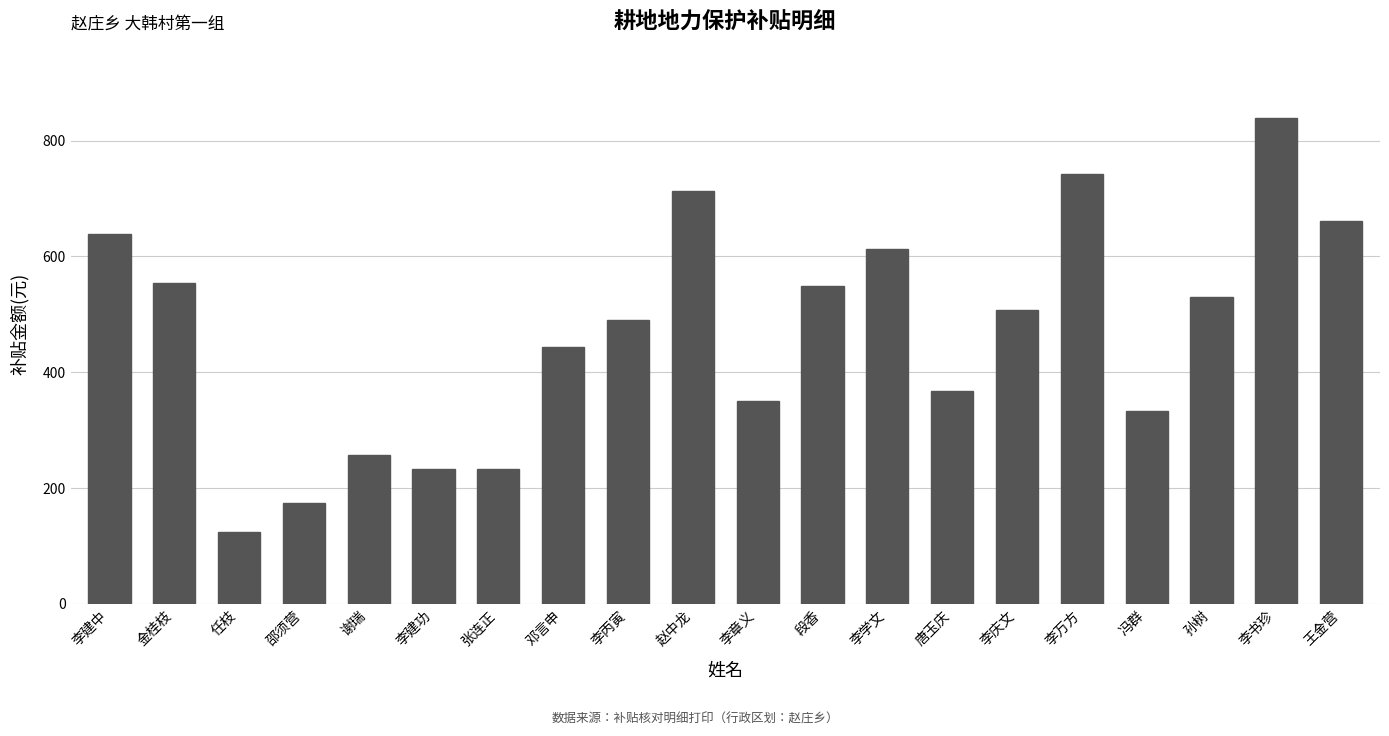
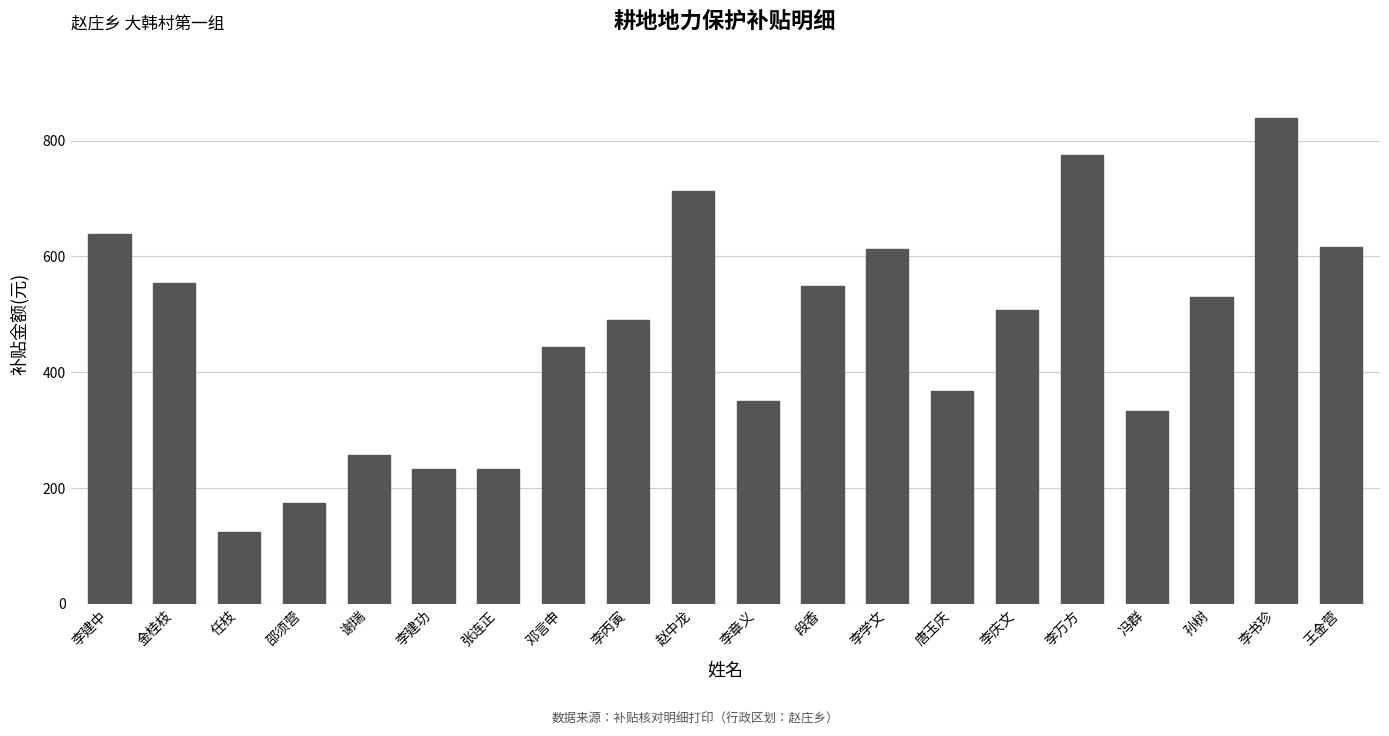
李万方: 740 -> 780
王金营: 660 -> 620
